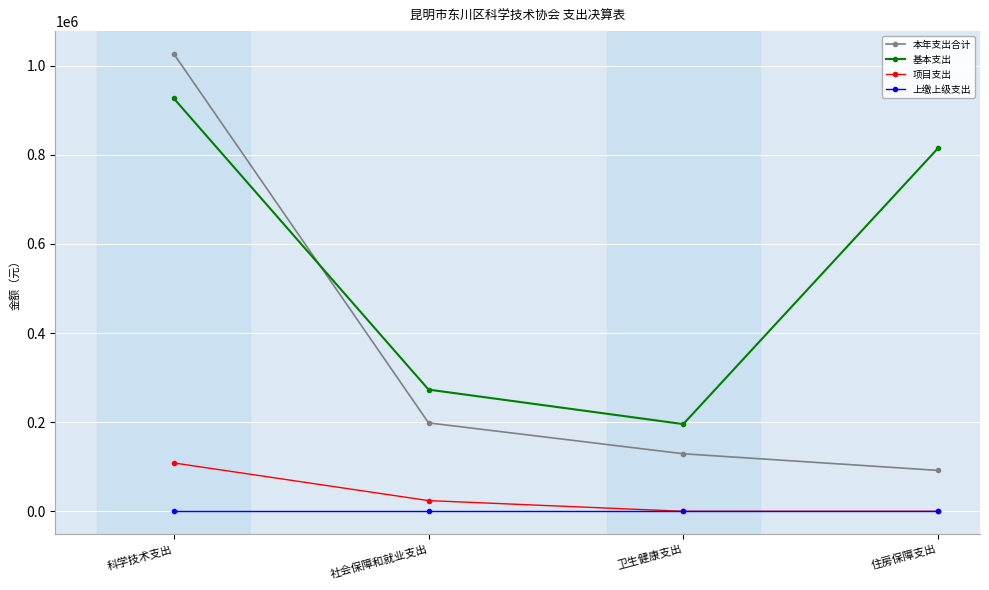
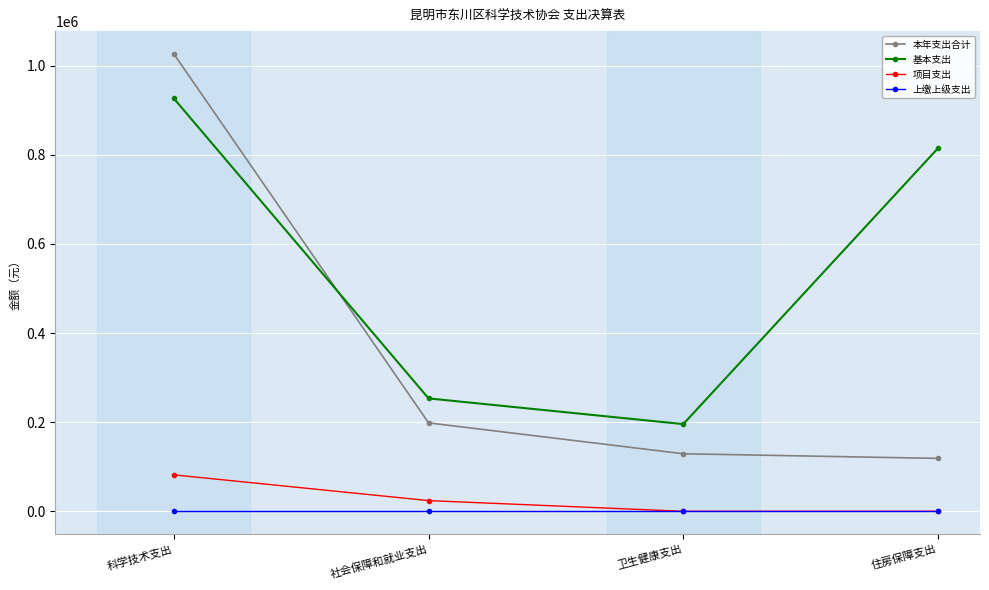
项目支出, 科学技术支出: 110000 -> 80000
基本支出, 社会保障和就业支出: 270000 -> 250000
本年支出合计, 住房保障支出: 90000 -> 120000
